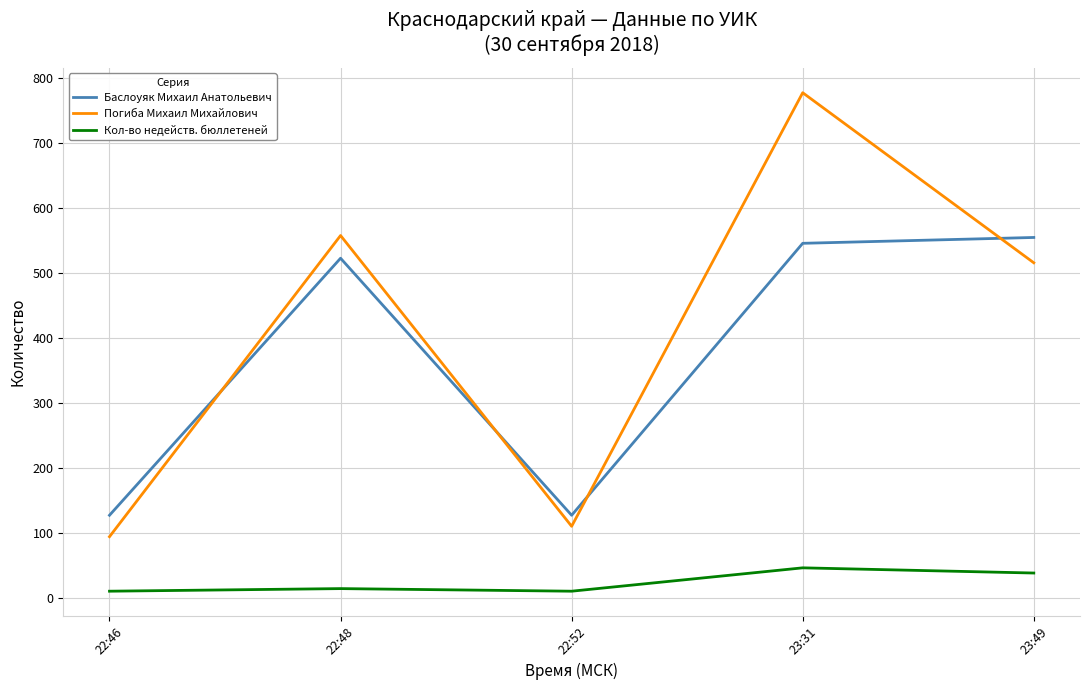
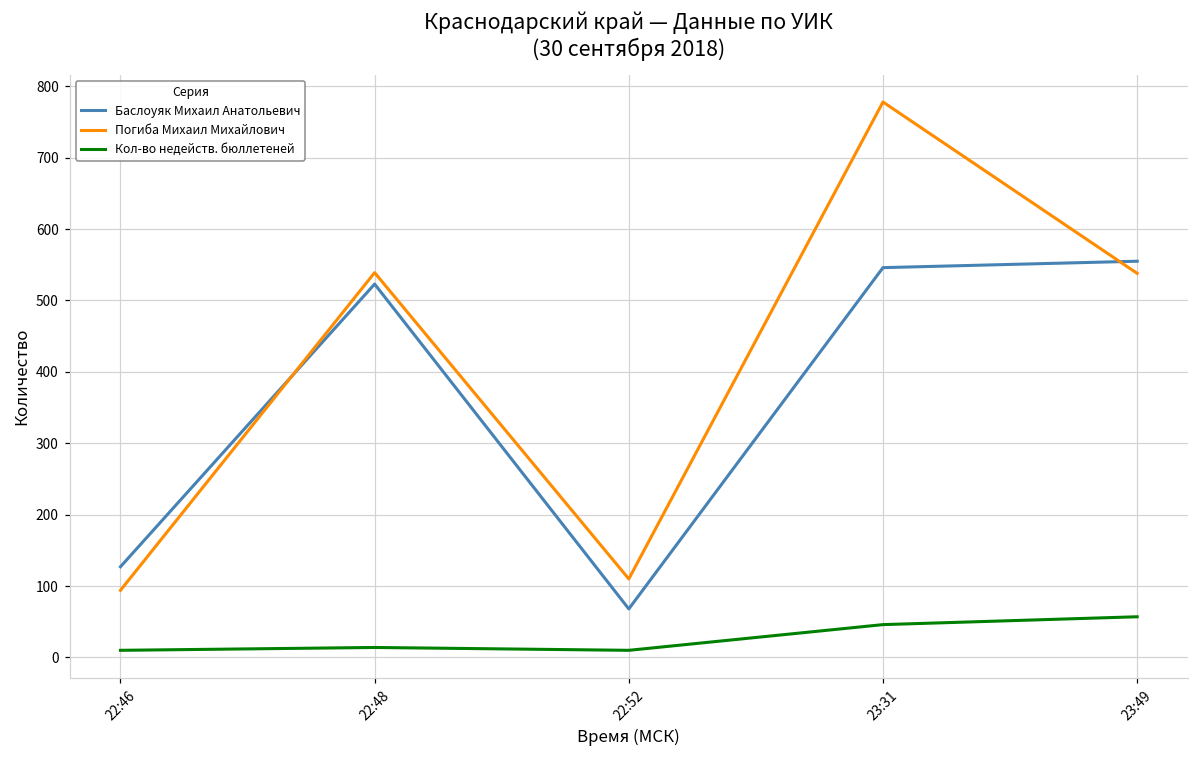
Погиба Михаил Михайлович, 22:48: 560 -> 540
Баслоyяк Михаил Анатольевич, 22:52: 130 -> 70
Погиба Михаил Михайлович, 23:49: 520 -> 540
Кол-во недейств. бюллетеней, 23:49: 40 -> 60
